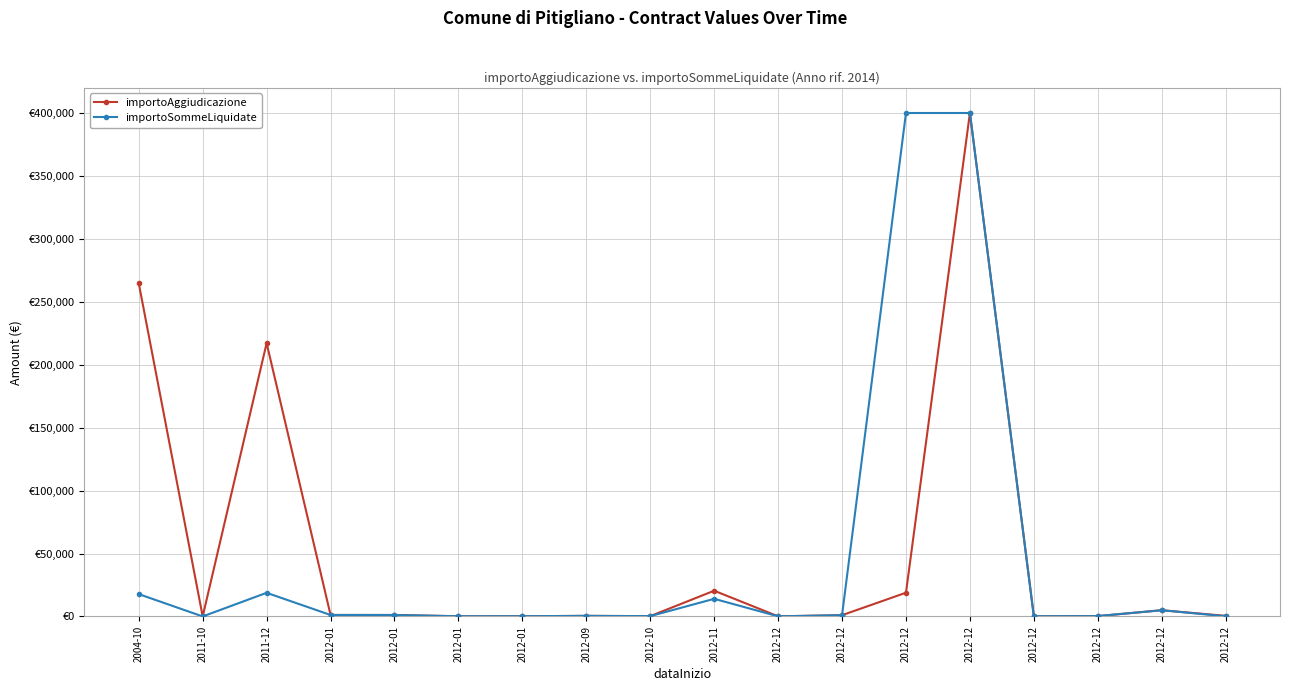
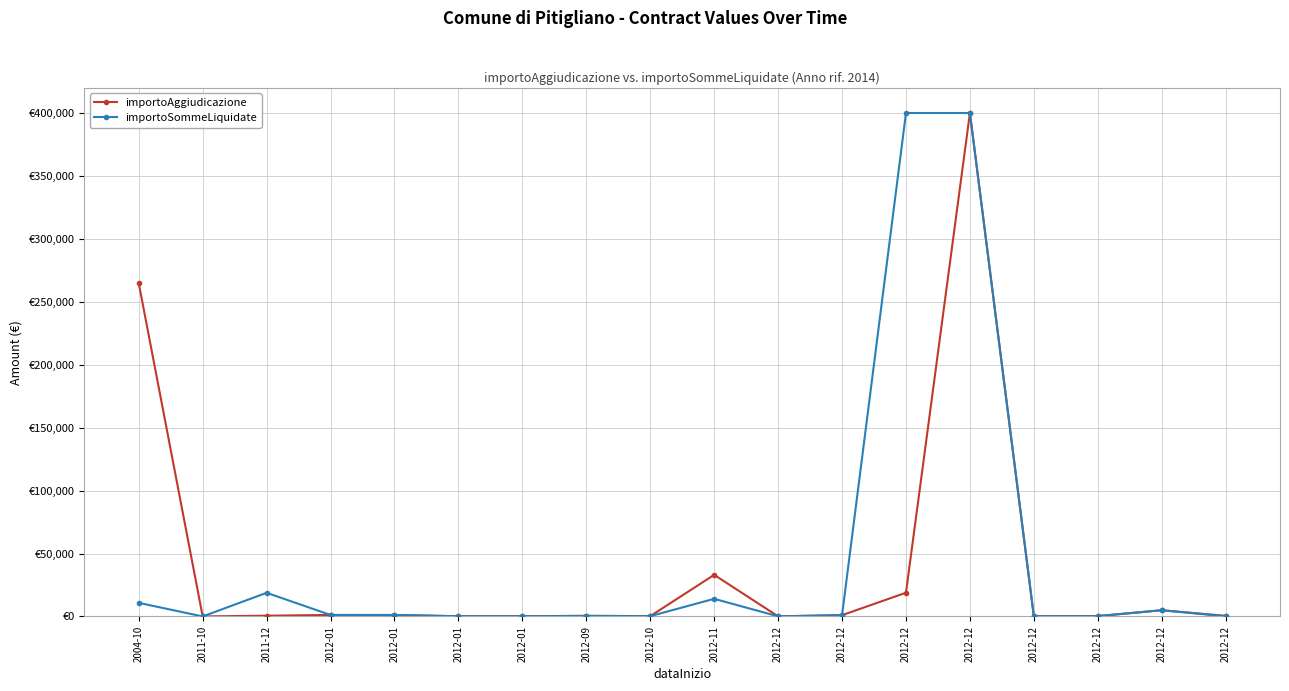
importoSommeLiquidate, 2004-10: €18,000 -> €11,000
importoAggiudicazione, 2011-12: €217,000 -> €1,000
importoAggiudicazione, 2012-11: €20,000 -> €33,000
